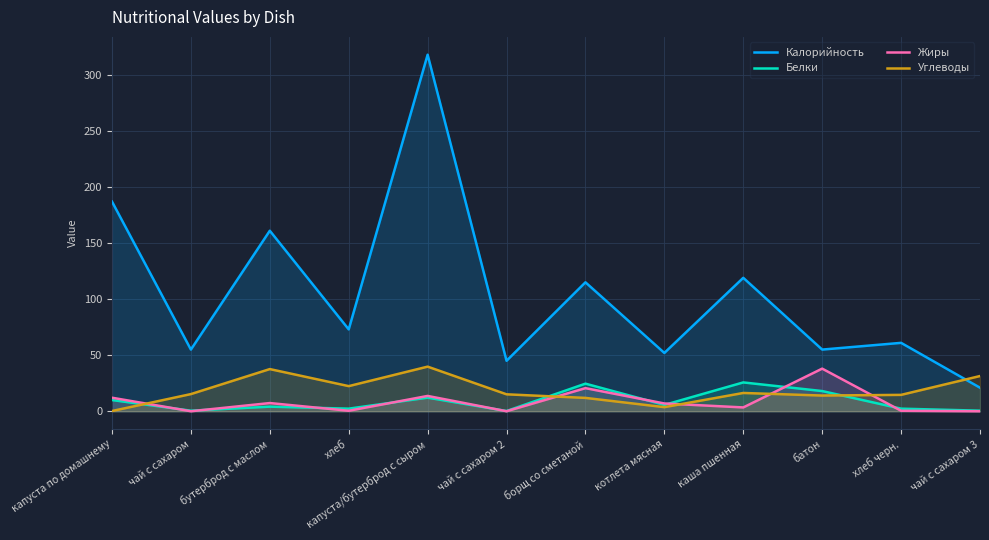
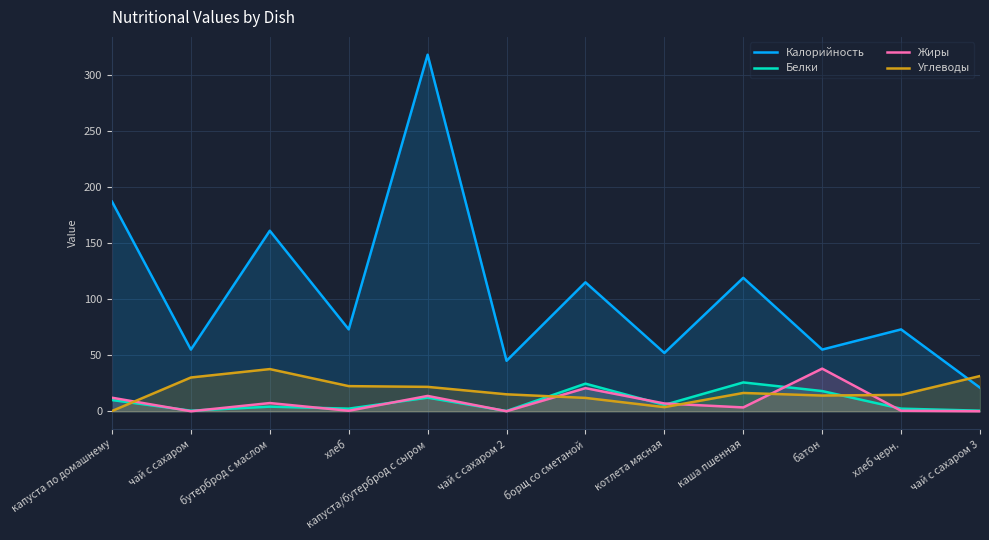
Углеводы, чай с сахаром: 15 -> 30
Углеводы, капуста/бутерброд с сыром: 40 -> 22
Калорийность, хлеб черн.: 61 -> 73
